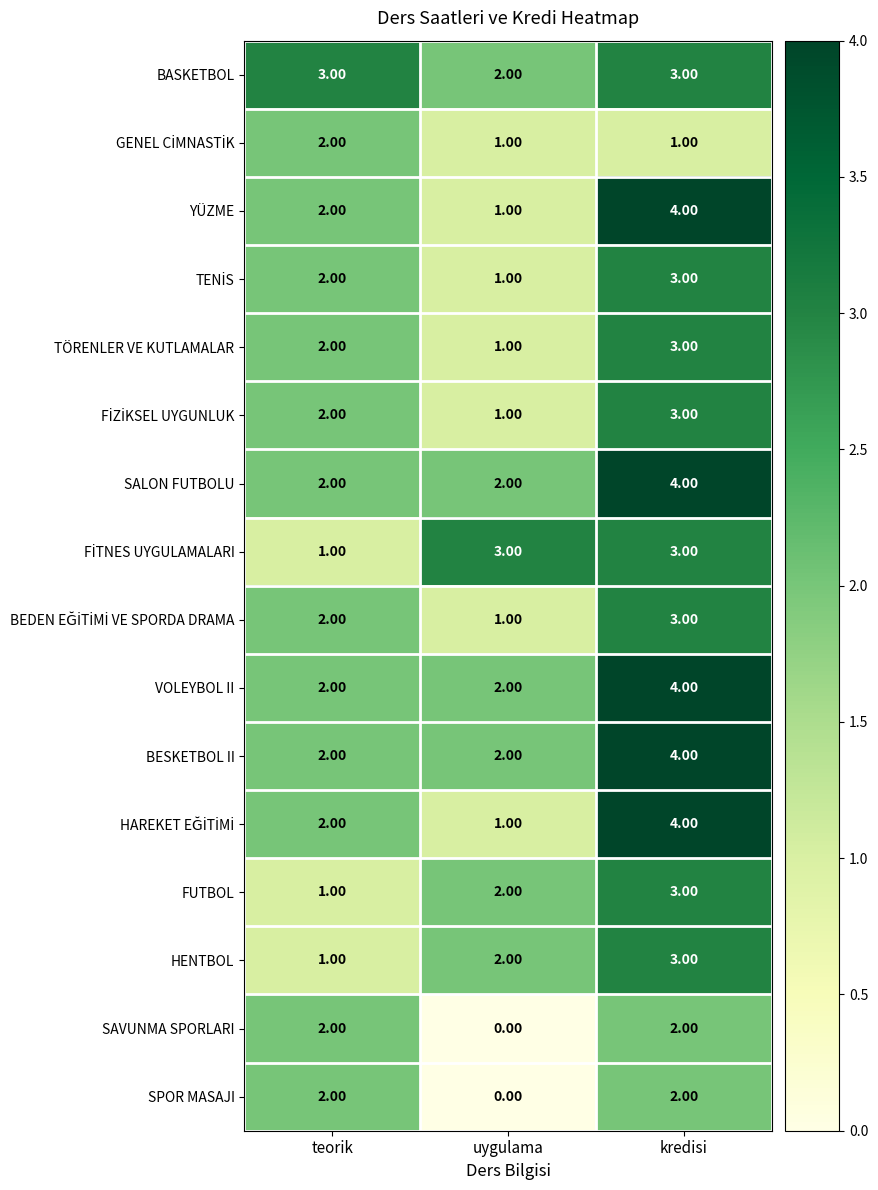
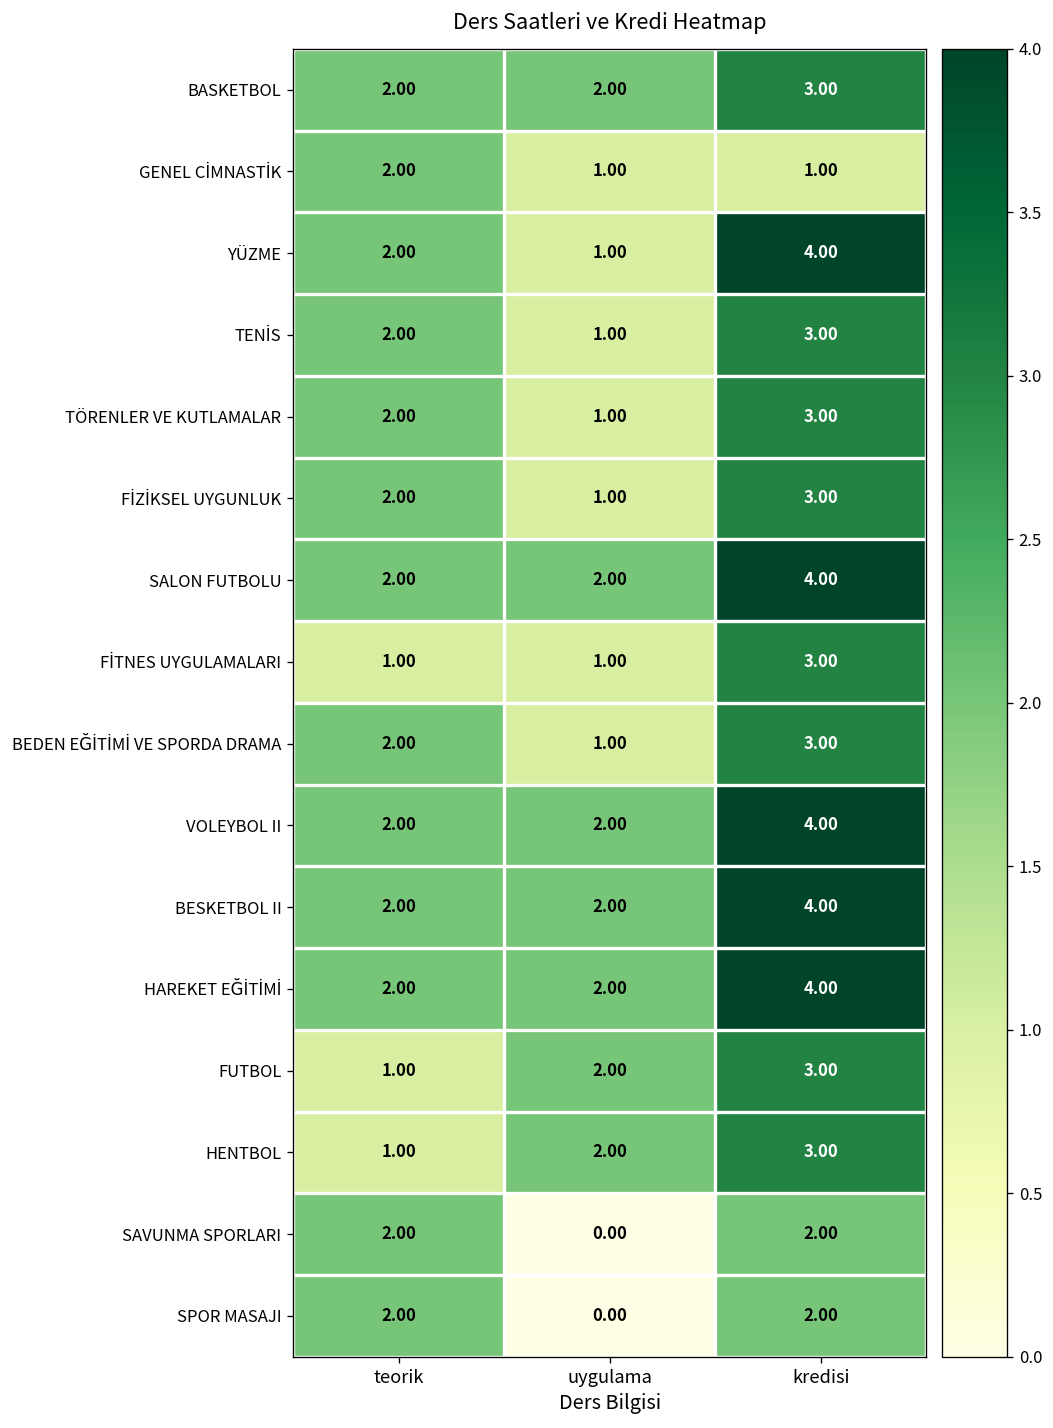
BASKETBOL, teorik: 3.00 -> 2.00
FİTNES UYGULAMALARI, uygulama: 3.00 -> 1.00
HAREKET EĞİTİMİ, uygulama: 1.00 -> 2.00
